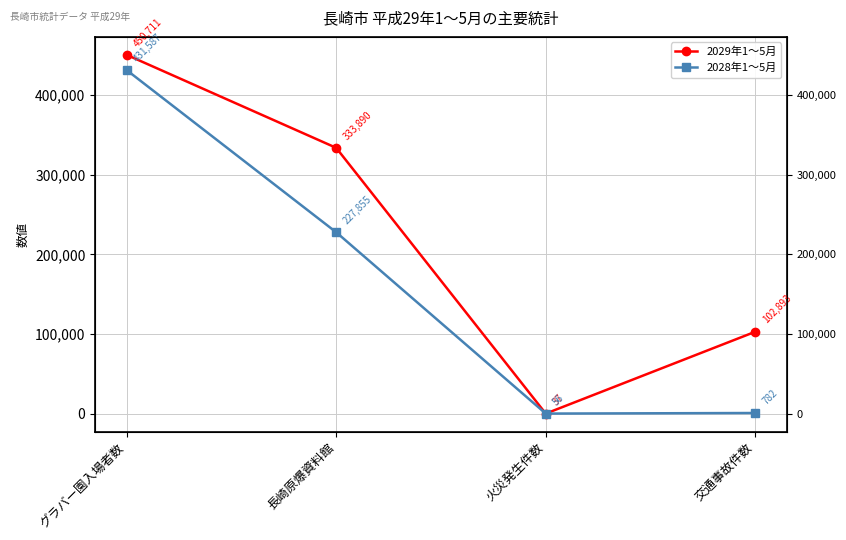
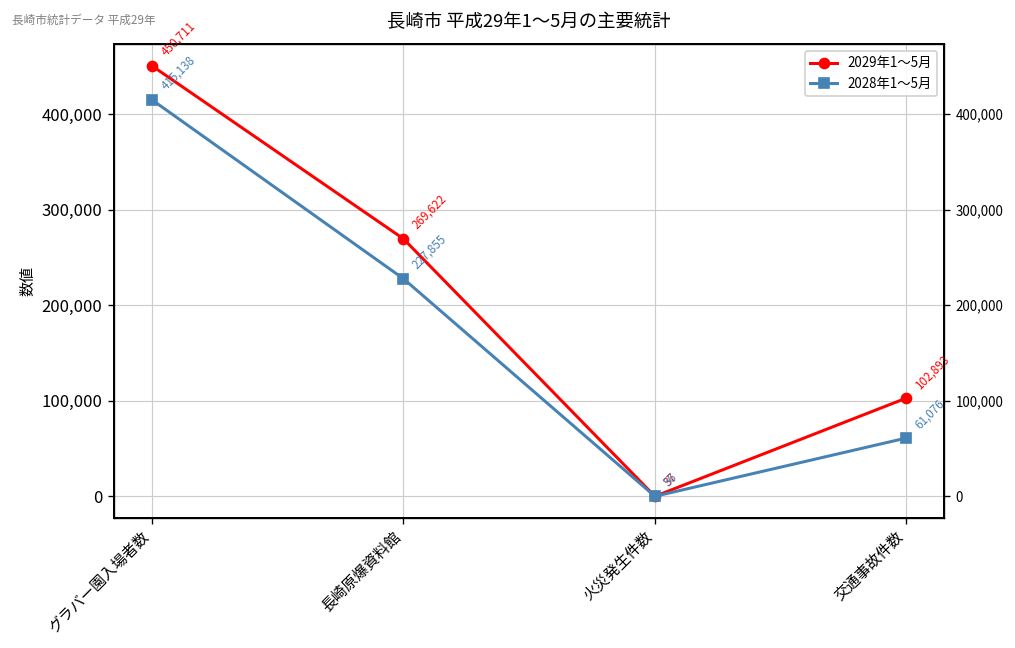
2028年1～5月, グラバー園入場者数: 431,587 -> 415,138
2029年1～5月, 長崎原爆資料館: 333,890 -> 269,622
2028年1～5月, 交通事故件数: 782 -> 61,076
